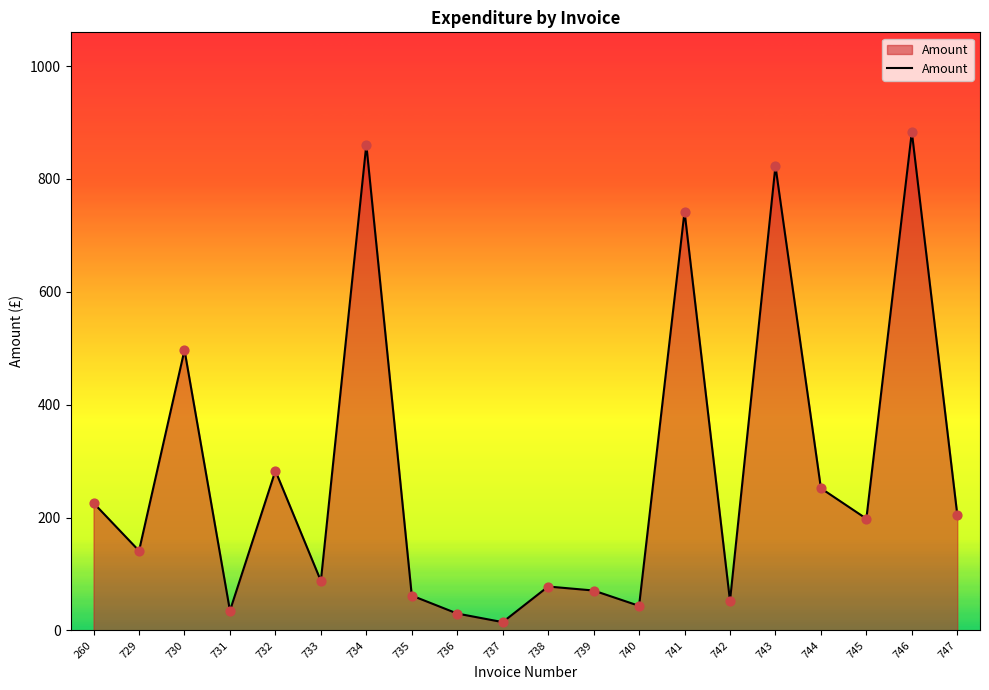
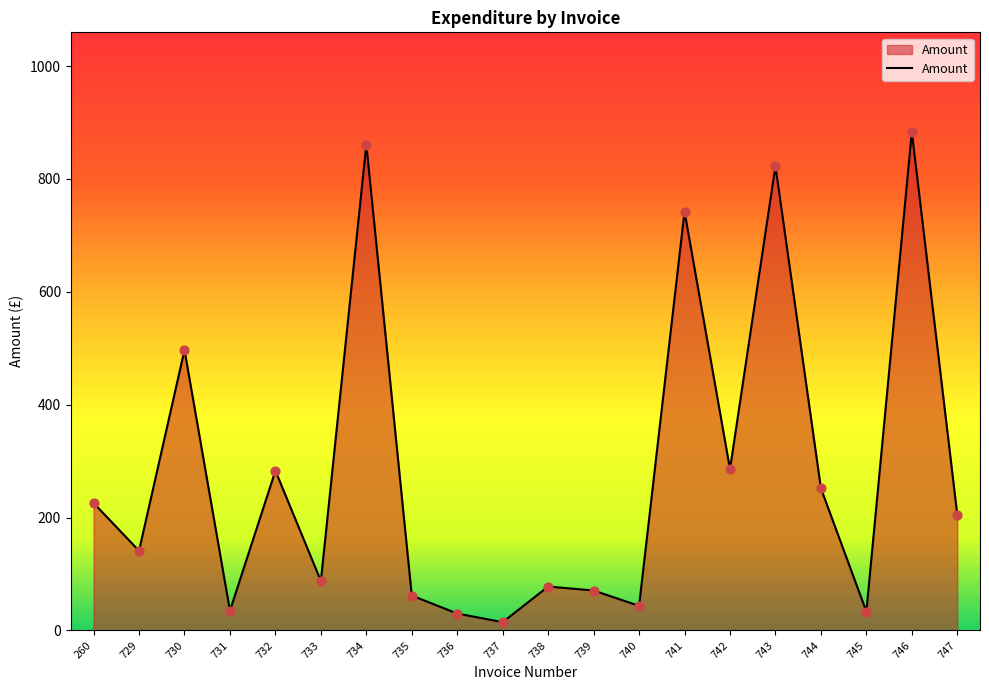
742: 50 -> 290
745: 200 -> 30
